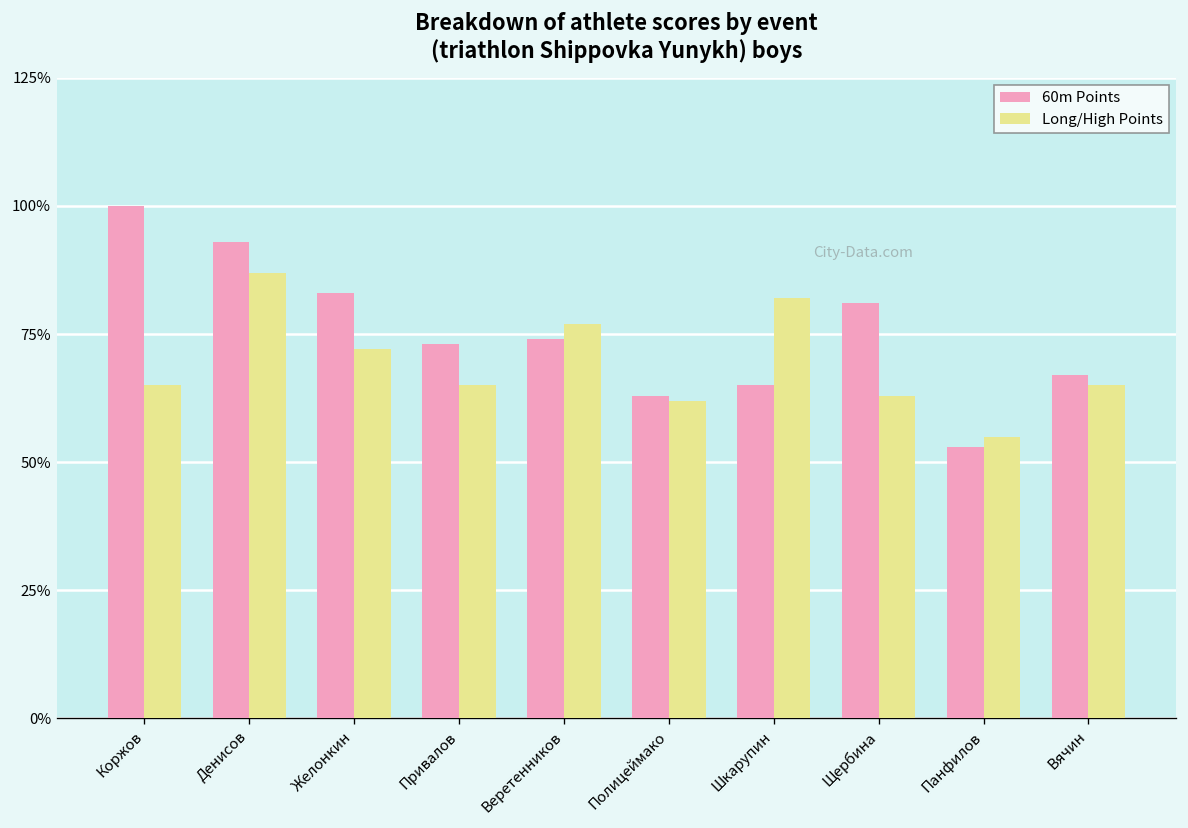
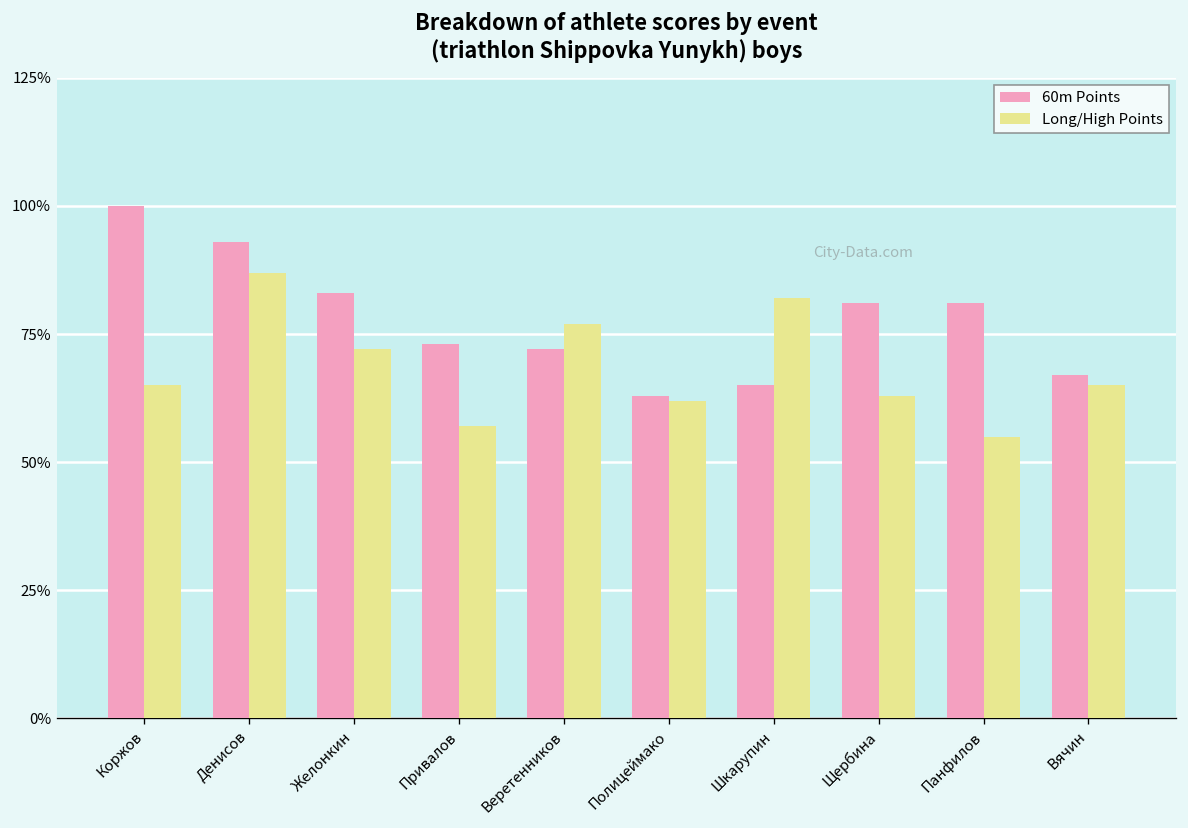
Long/High Points, Привалов: 65% -> 57%
60m Points, Веретенников: 74% -> 72%
60m Points, Панфилов: 53% -> 81%
